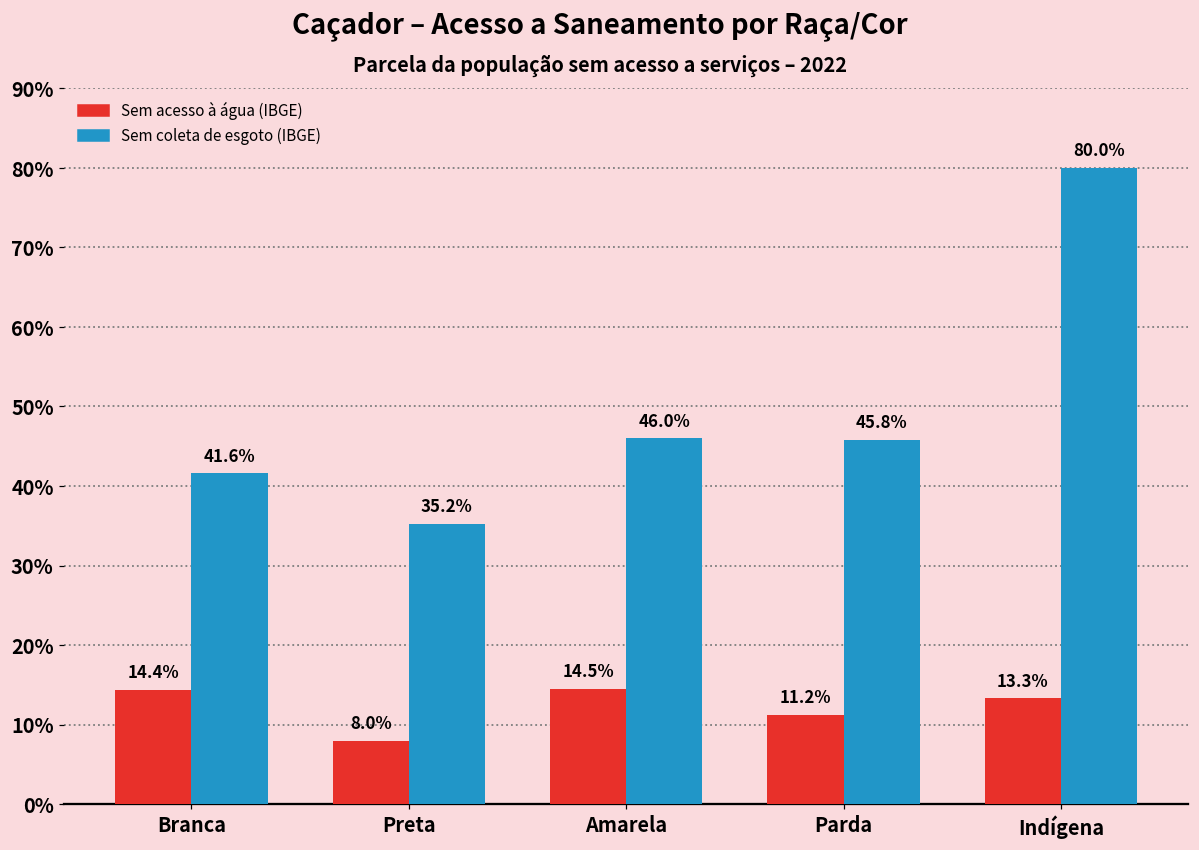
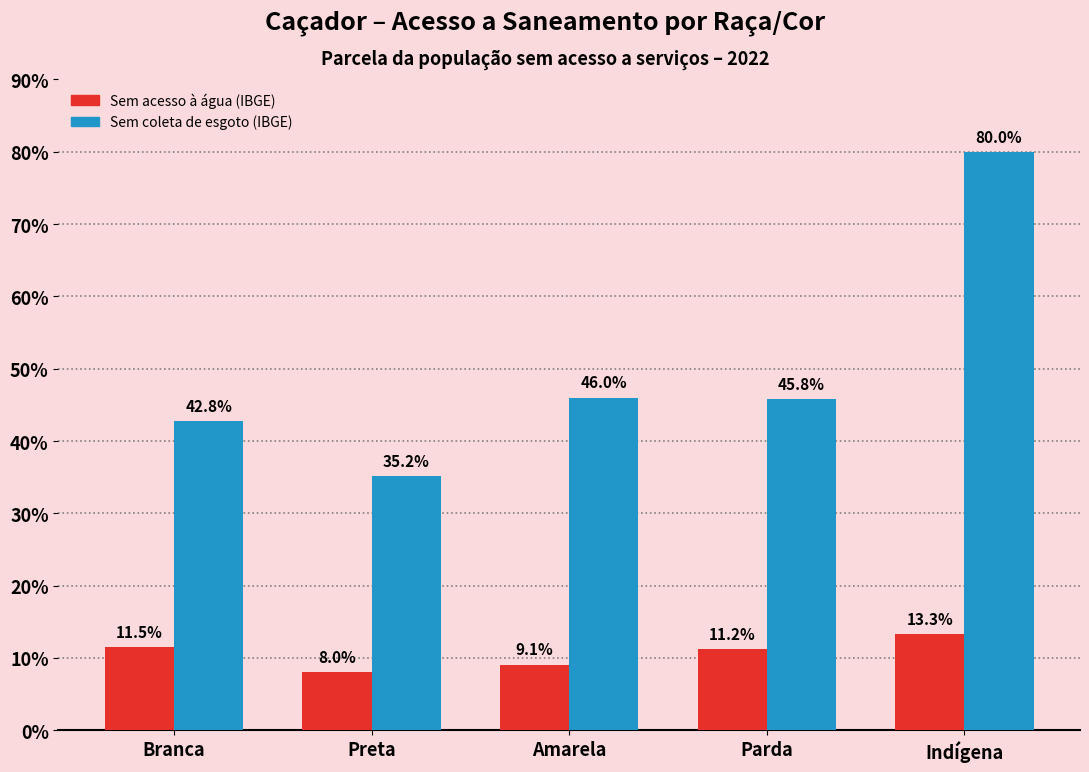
Sem acesso à água (IBGE), Branca: 14.4% -> 11.5%
Sem coleta de esgoto (IBGE), Branca: 41.6% -> 42.8%
Sem acesso à água (IBGE), Amarela: 14.5% -> 9.1%
